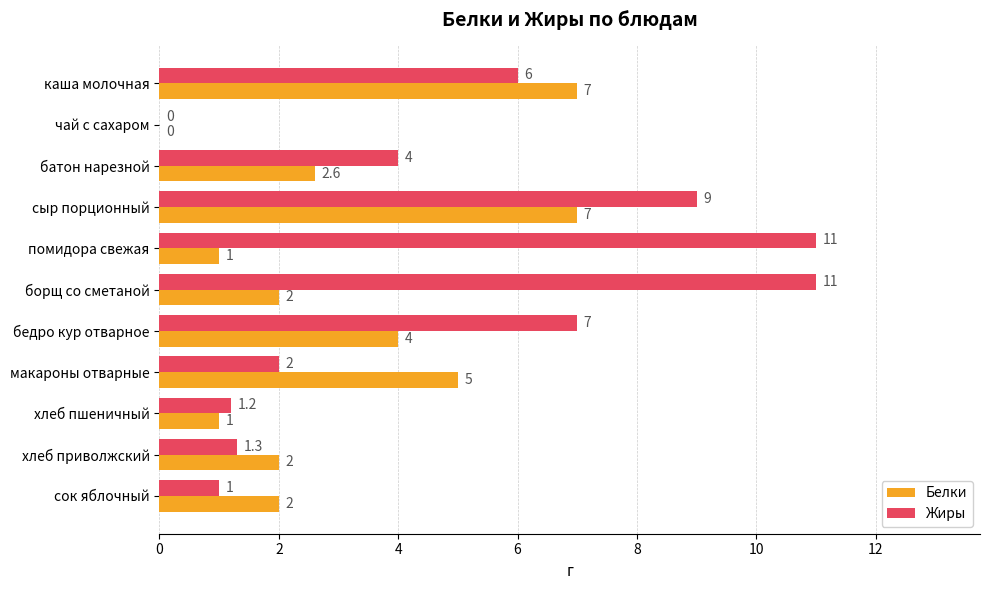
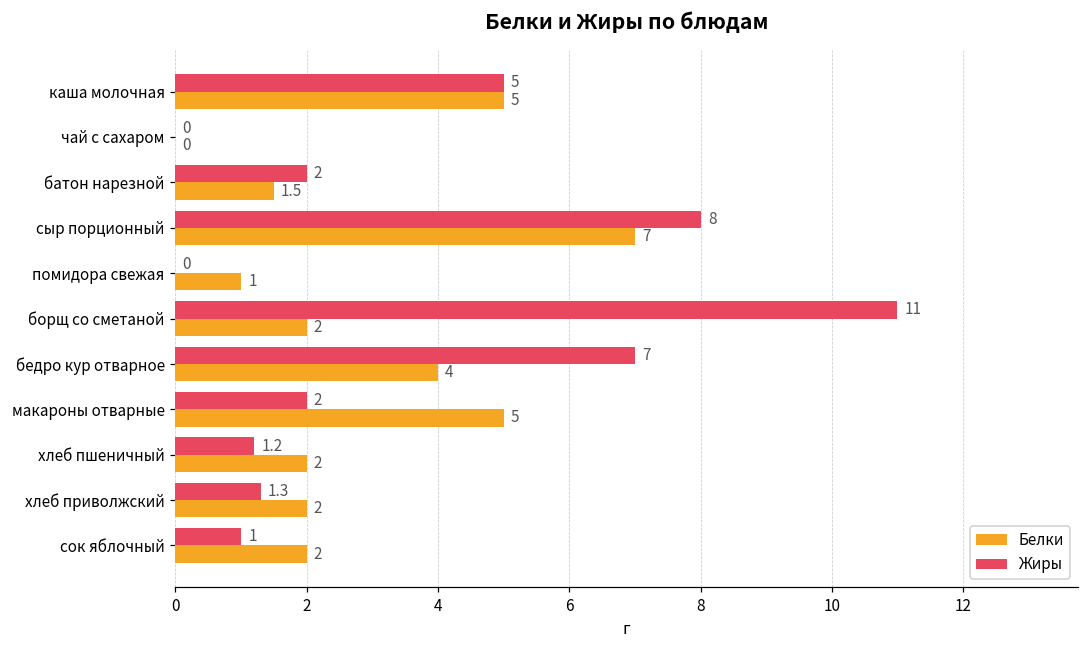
Жиры, каша молочная: 6 -> 5
Белки, каша молочная: 7 -> 5
Жиры, батон нарезной: 4 -> 2
Белки, батон нарезной: 2.6 -> 1.5
Жиры, сыр порционный: 9 -> 8
Жиры, помидора свежая: 11 -> 0
Белки, хлеб пшеничный: 1 -> 2
